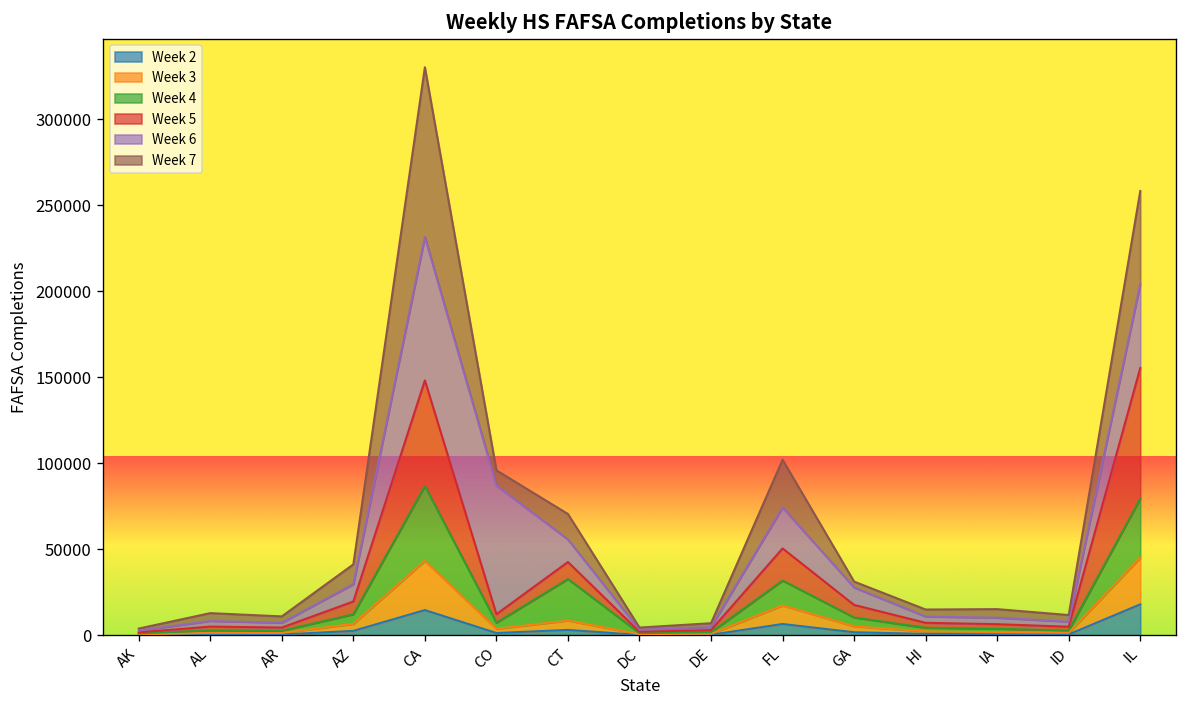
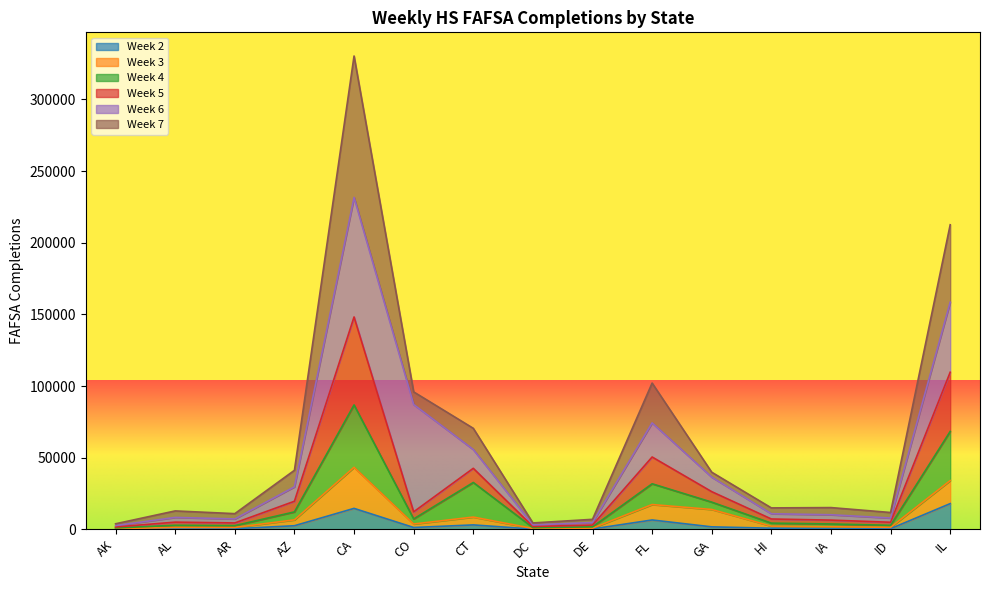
Week 3, GA: 3000 -> 12000
Week 3, IL: 27000 -> 16000
Week 5, IL: 76000 -> 41000
